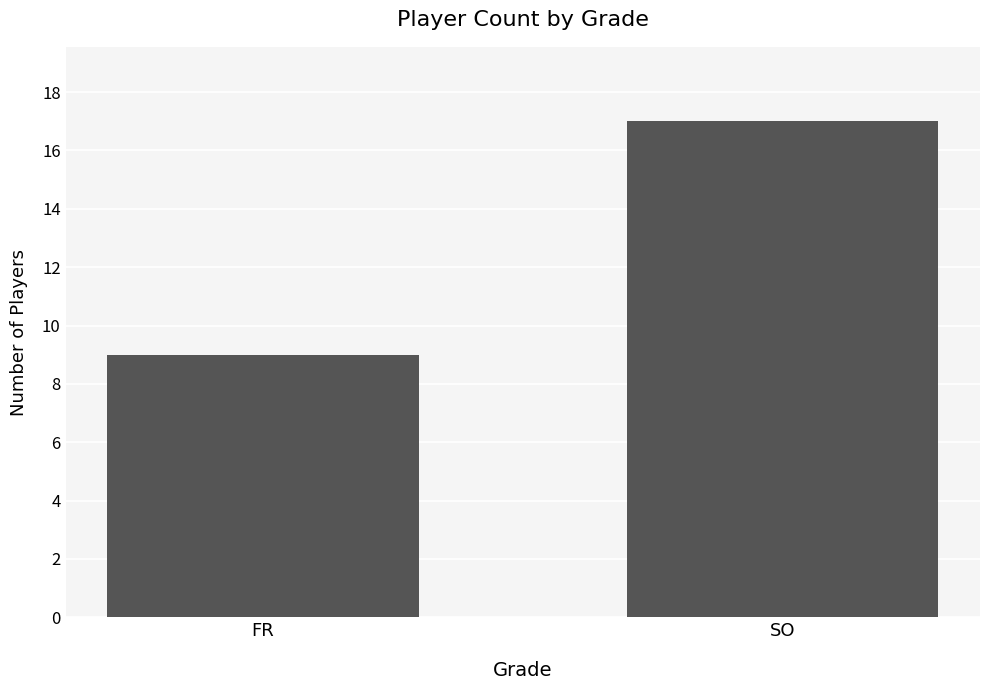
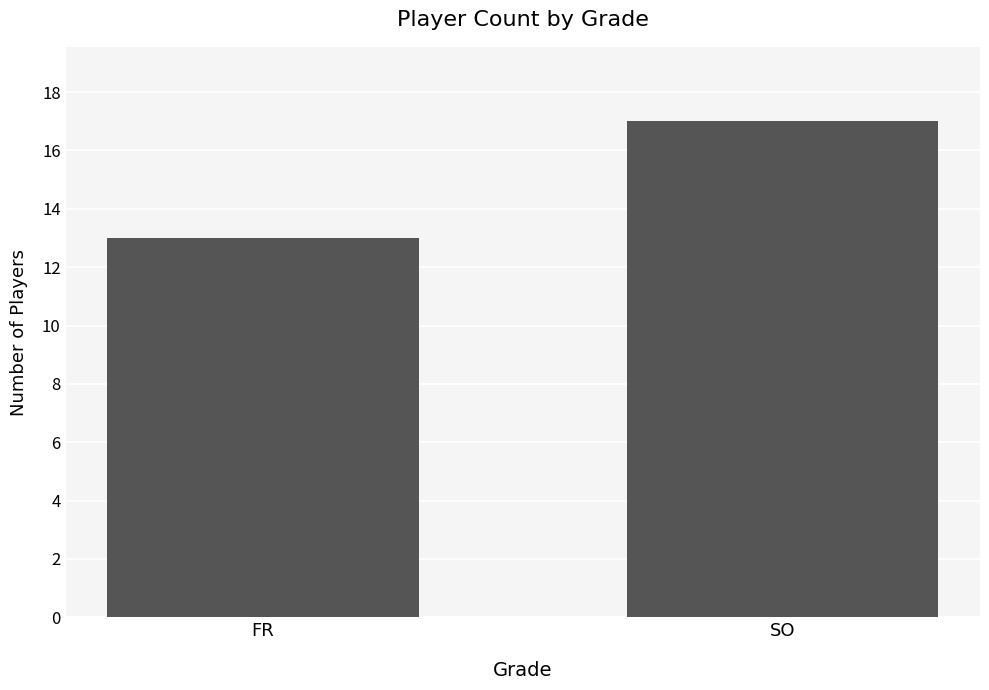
FR: 9 -> 13
